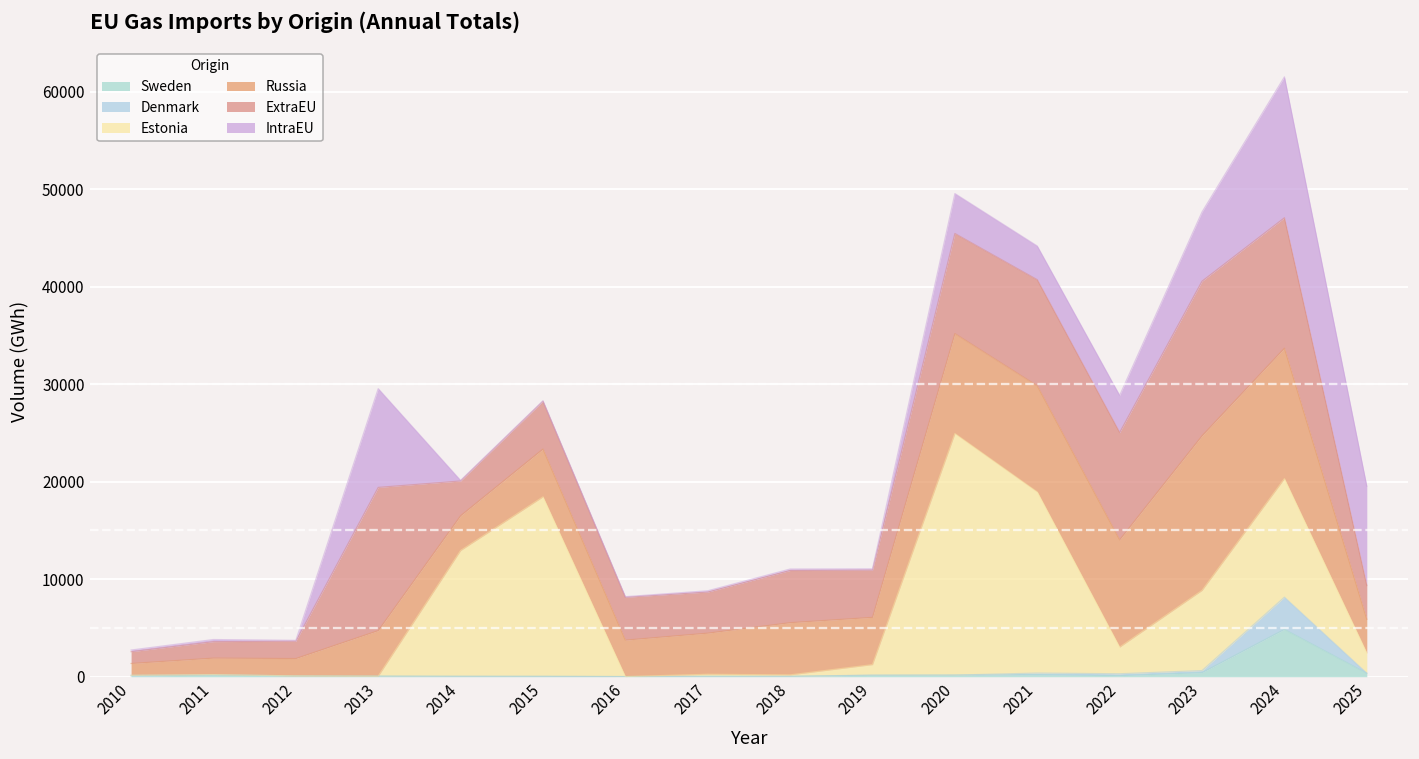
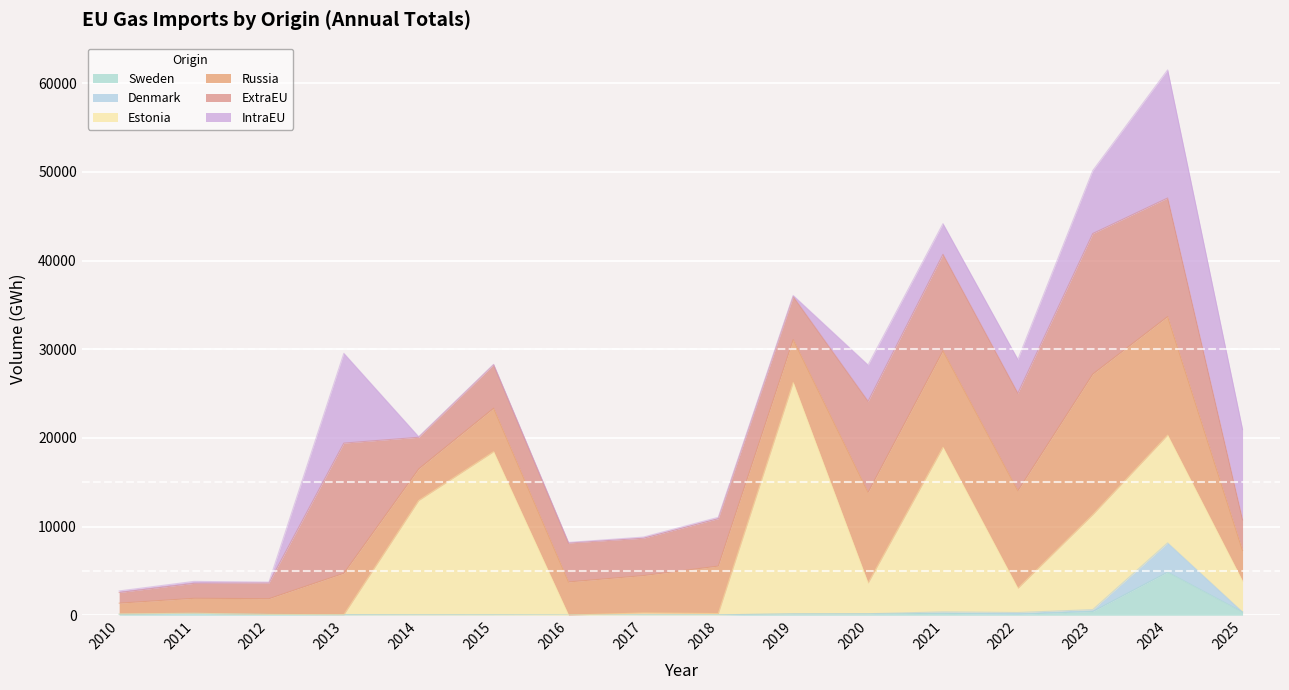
Estonia, 2019: 1000 -> 26000
Estonia, 2020: 25000 -> 3000
Estonia, 2023: 8000 -> 11000
Estonia, 2025: 2000 -> 3000
